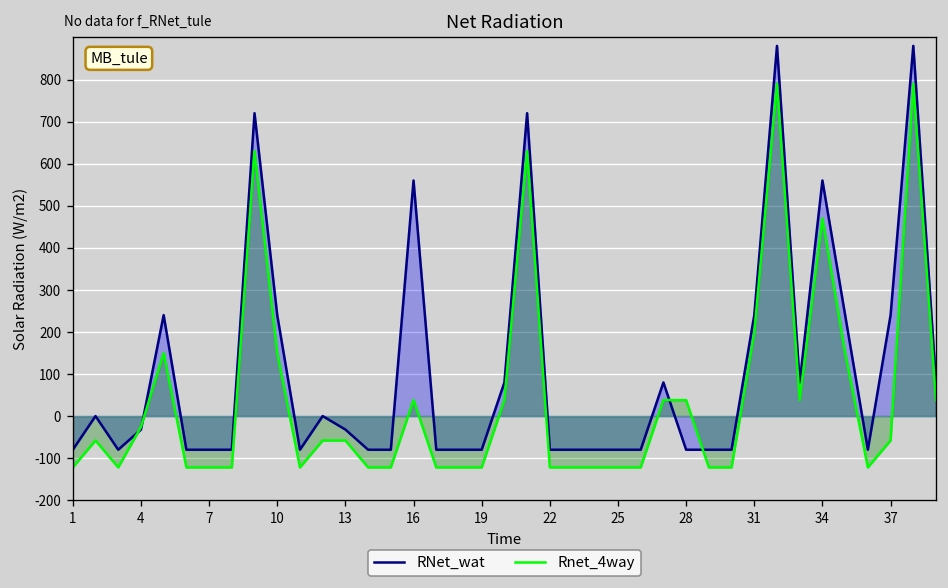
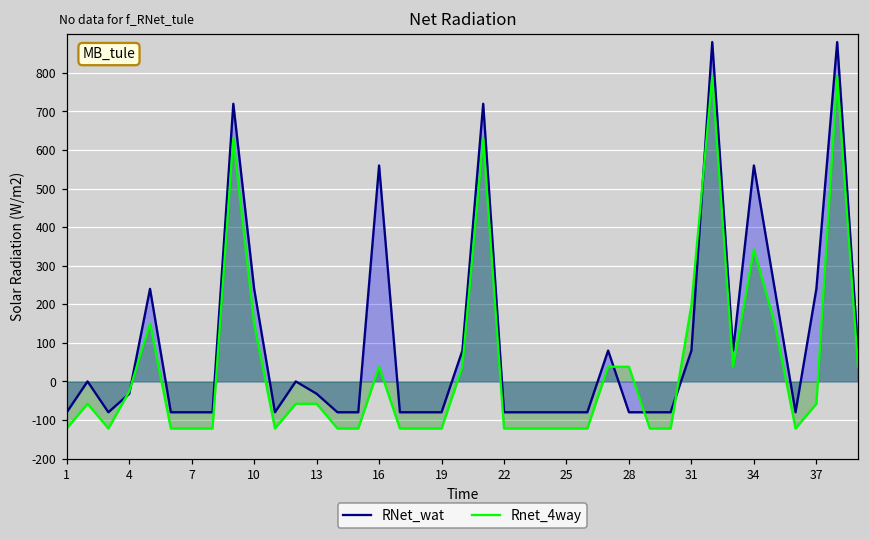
RNet_wat, 31: 240 -> 80
Rnet_4way, 34: 470 -> 340
